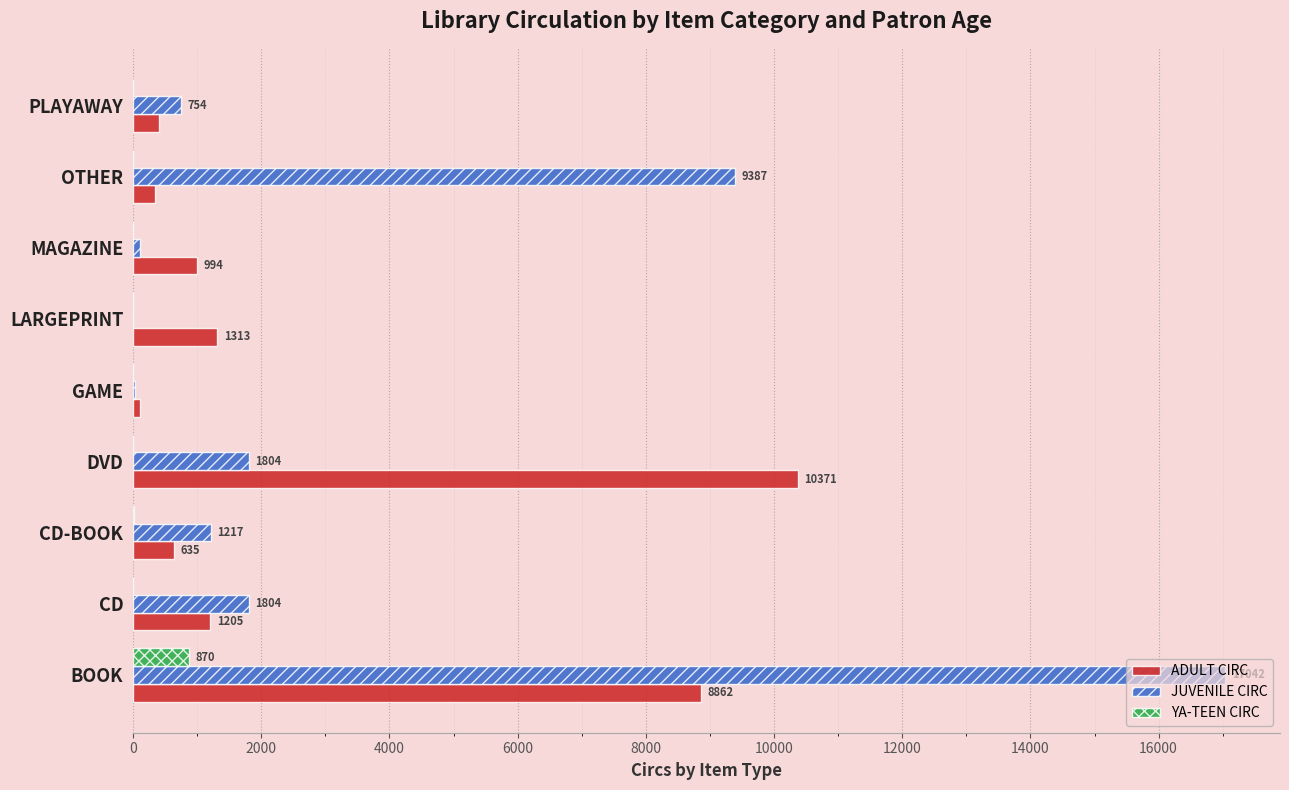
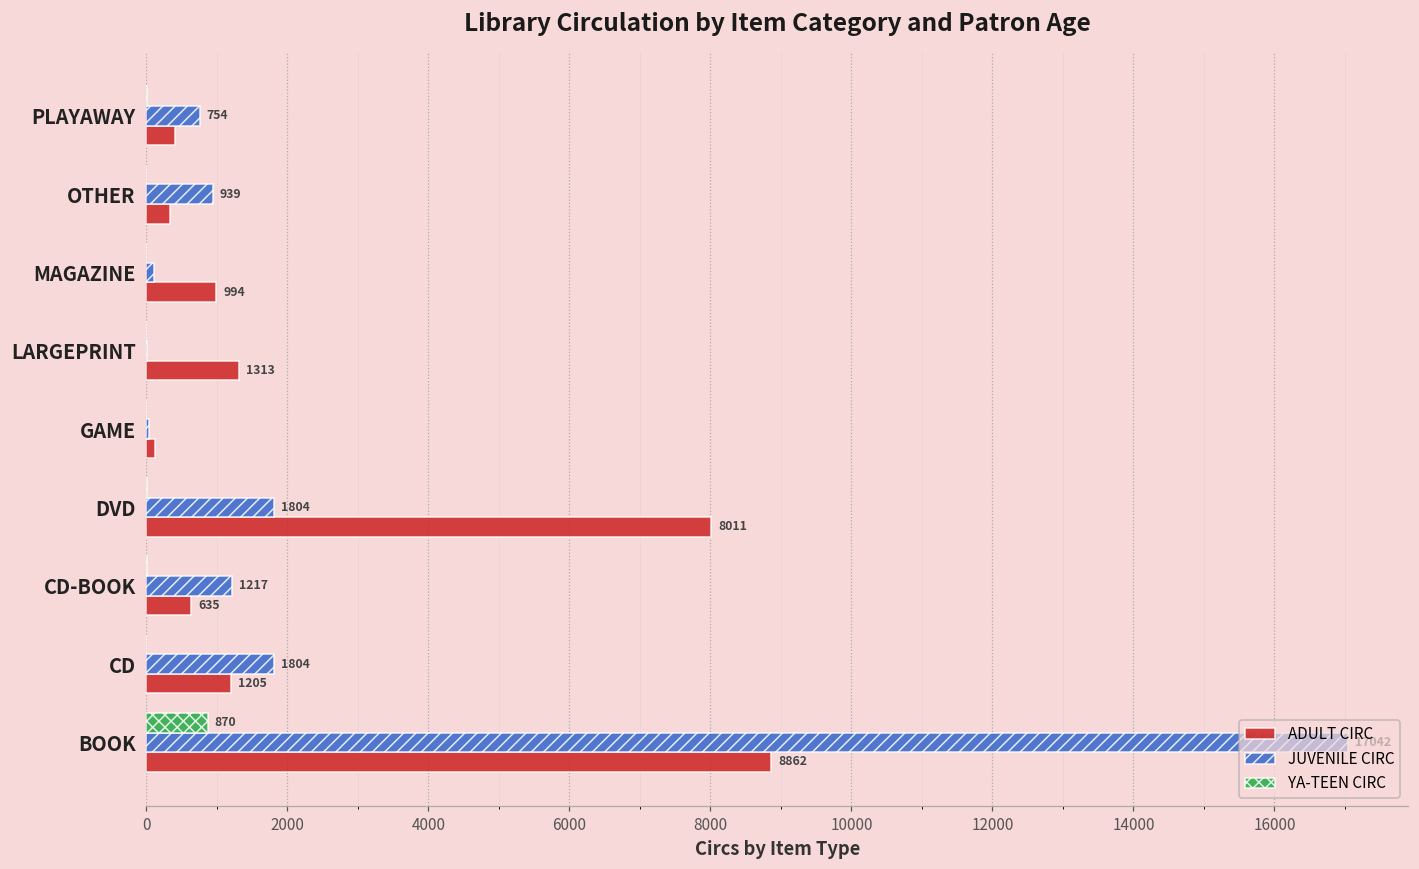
JUVENILE CIRC, OTHER: 9387 -> 939
ADULT CIRC, DVD: 10371 -> 8011
